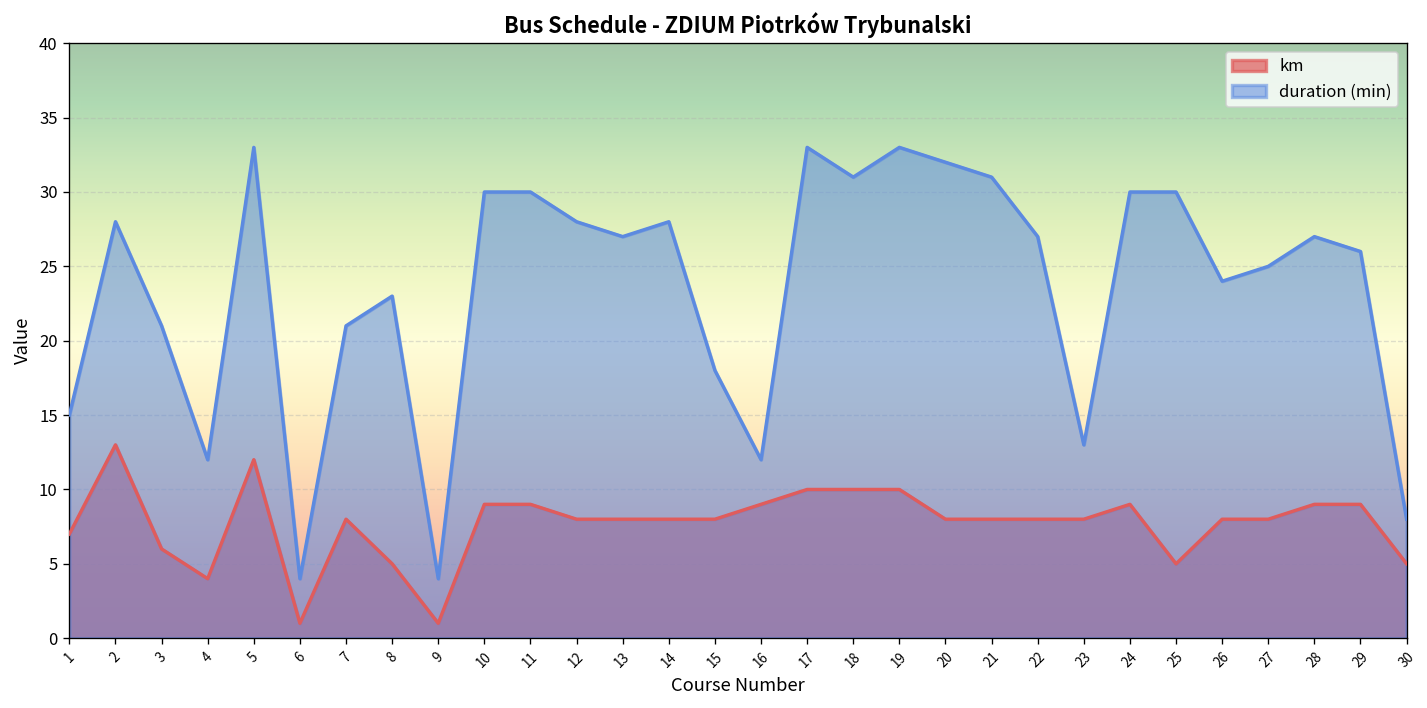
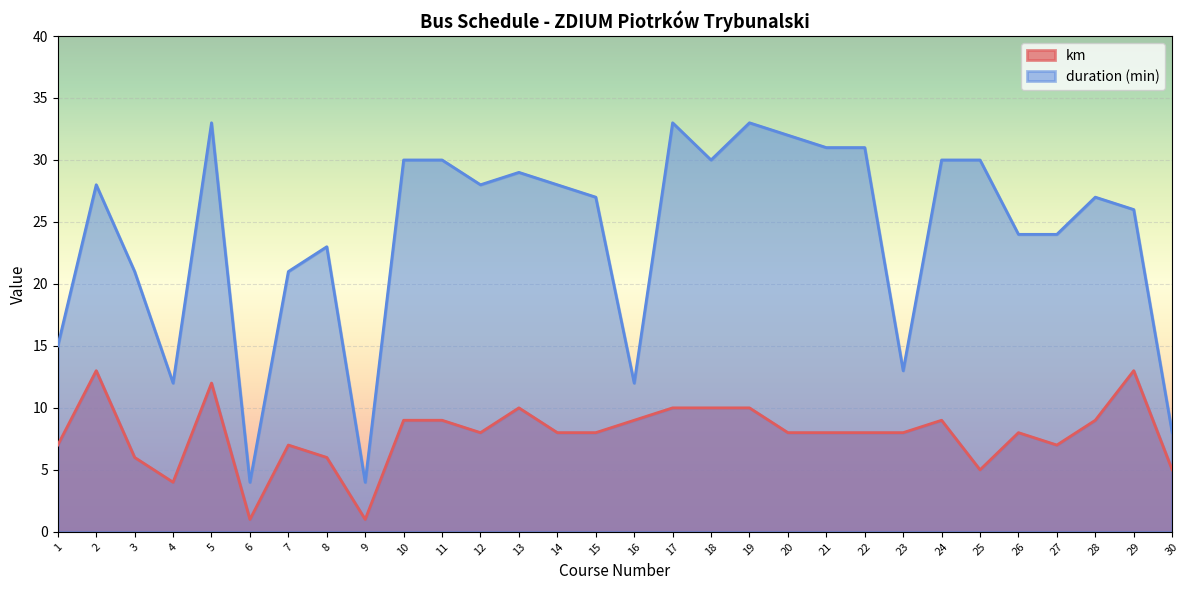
km, 7: 8 -> 7
km, 8: 5 -> 6
km, 13: 8 -> 10
duration (min), 13: 27 -> 29
duration (min), 15: 18 -> 27
duration (min), 18: 31 -> 30
duration (min), 22: 27 -> 31
km, 27: 8 -> 7
duration (min), 27: 25 -> 24
km, 29: 9 -> 13
